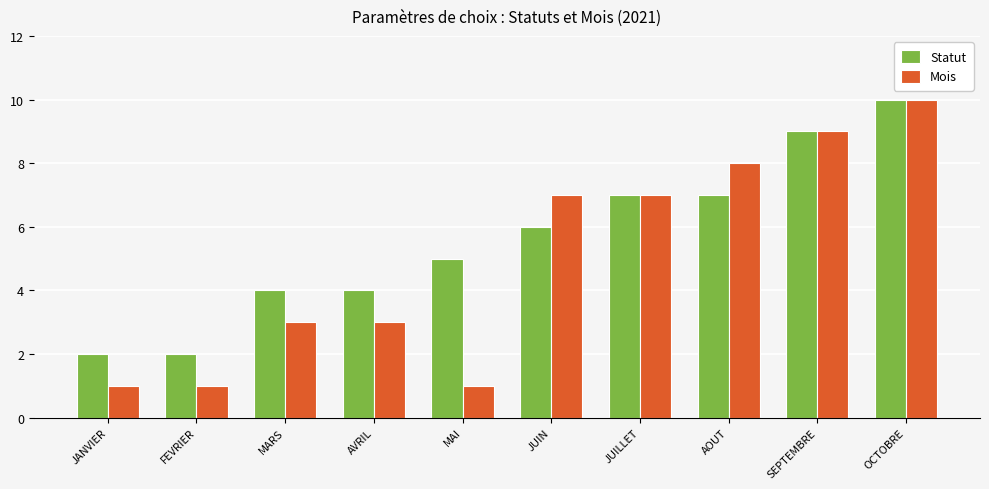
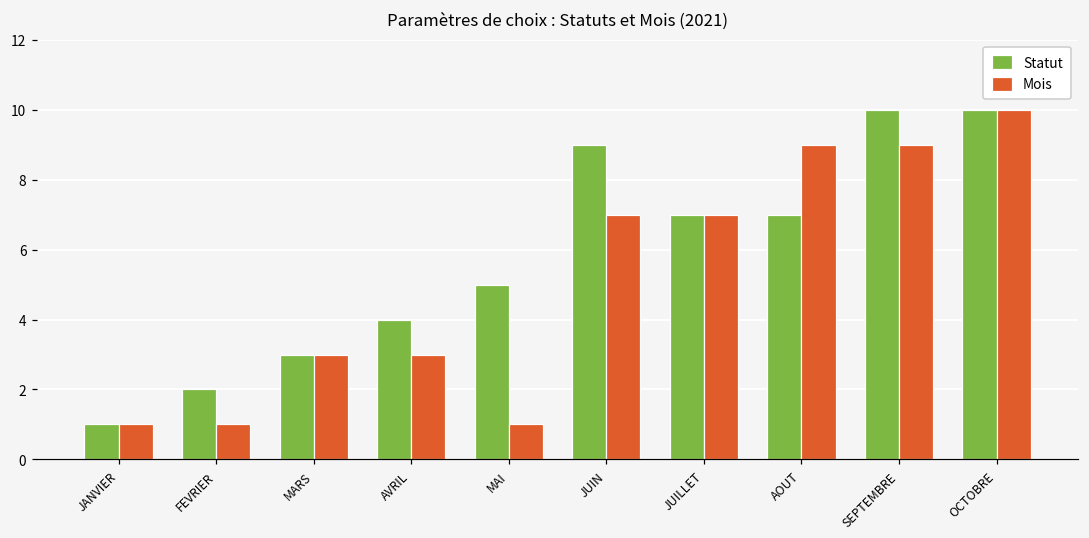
Statut, JANVIER: 2 -> 1
Statut, MARS: 4 -> 3
Statut, JUIN: 6 -> 9
Mois, AOUT: 8 -> 9
Statut, SEPTEMBRE: 9 -> 10
